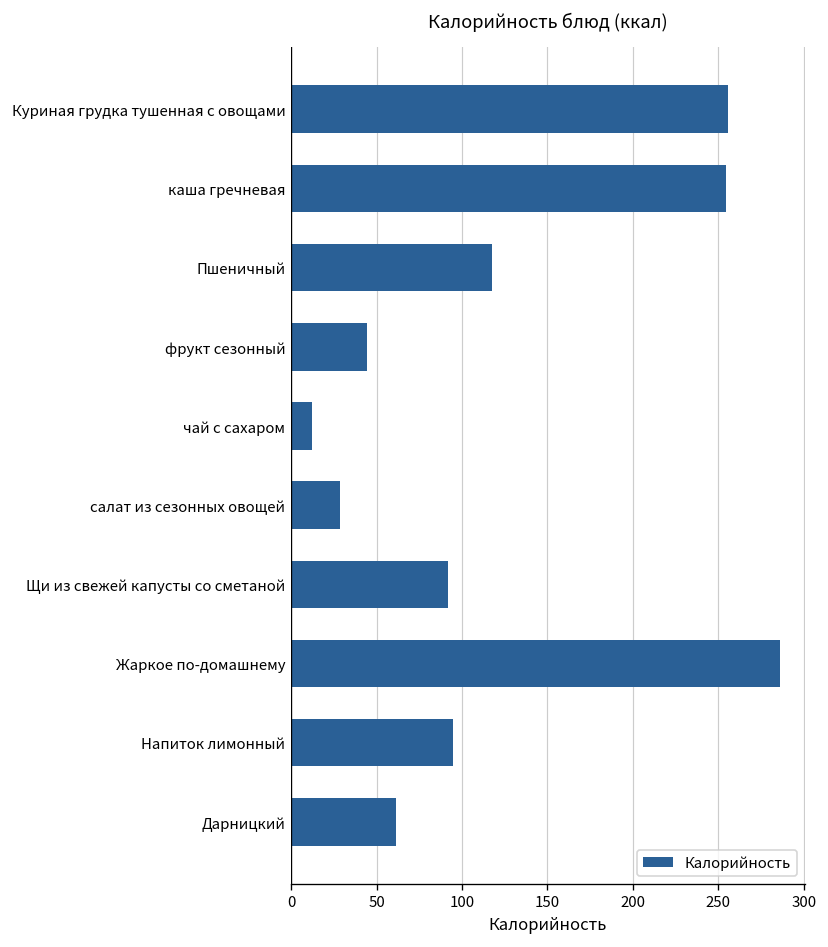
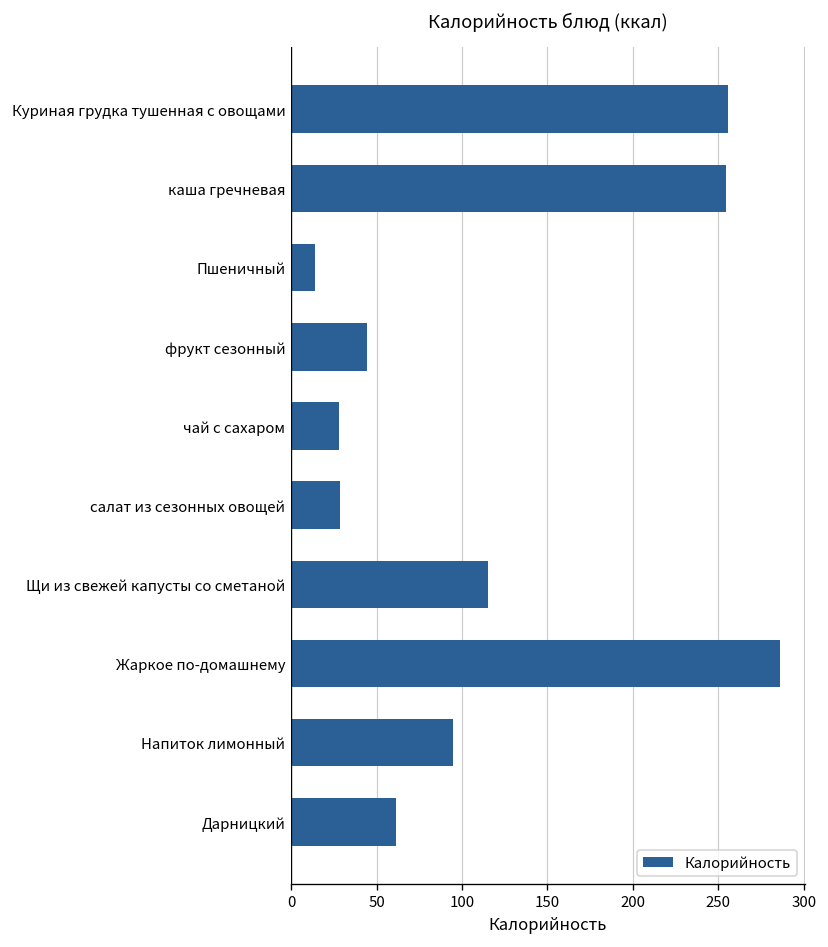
Пшеничный: 117 -> 14
чай с сахаром: 12 -> 28
Щи из свежей капусты со сметаной: 92 -> 115
